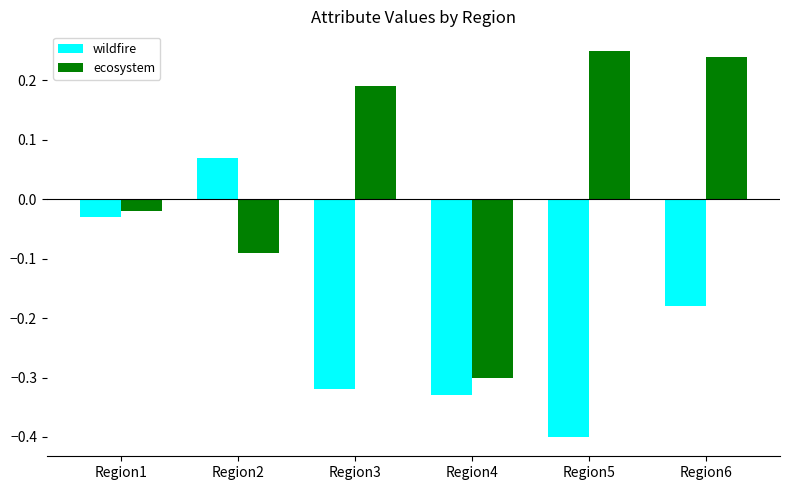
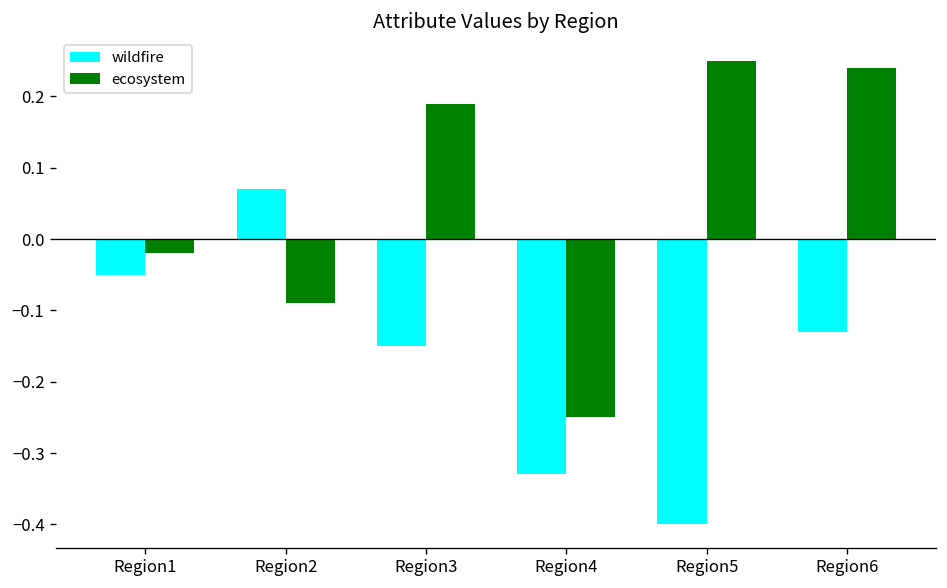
wildfire, Region1: -0.03 -> -0.05
wildfire, Region3: -0.32 -> -0.15
ecosystem, Region4: -0.30 -> -0.25
wildfire, Region6: -0.18 -> -0.13
